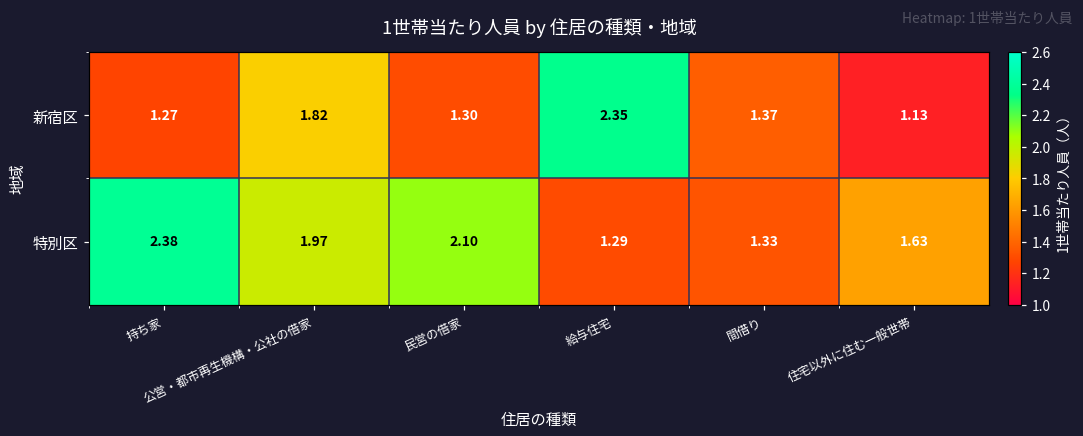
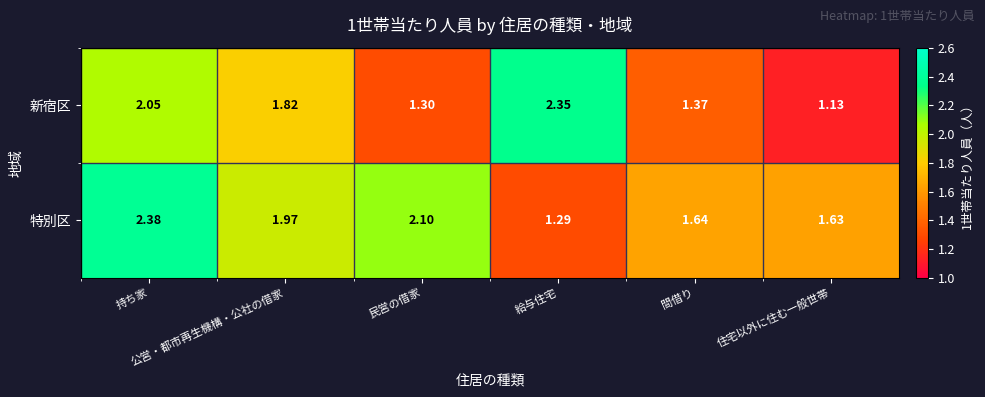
新宿区, 持ち家: 1.27 -> 2.05
特別区, 間借り: 1.33 -> 1.64
